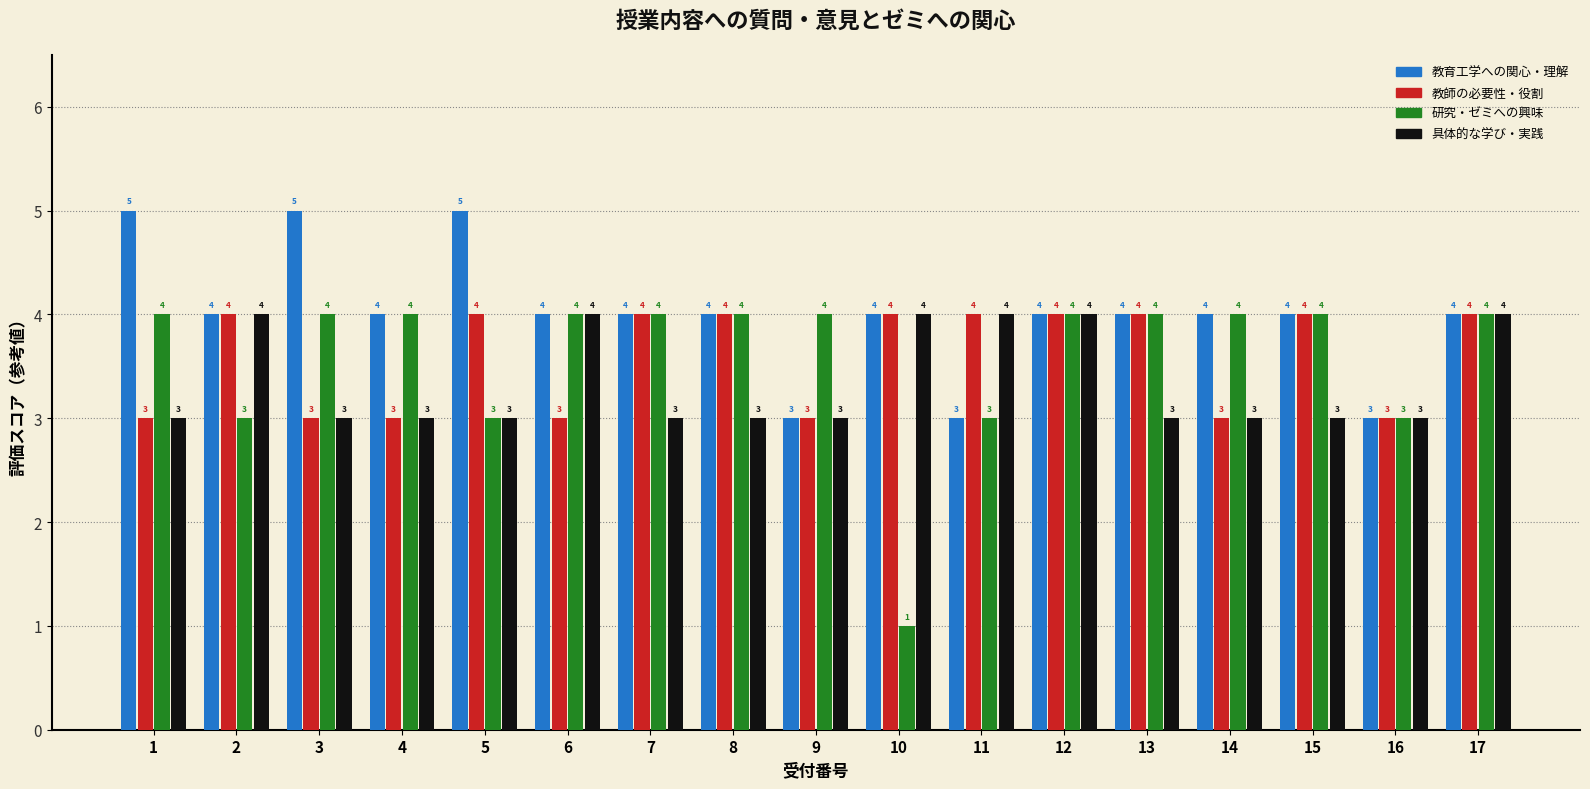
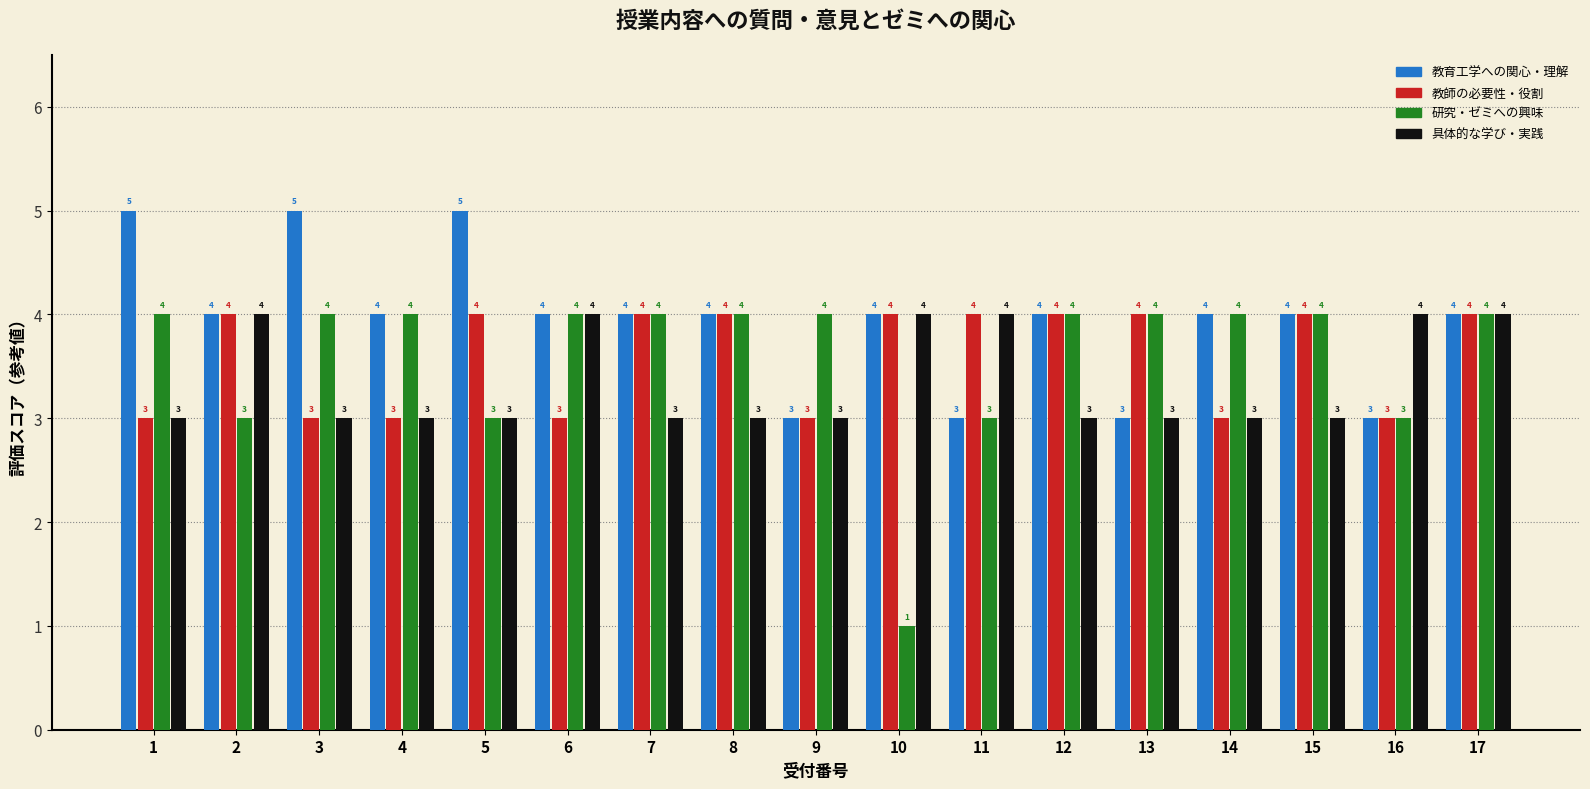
具体的な学び・実践, 12: 4 -> 3
教育工学への関心・理解, 13: 4 -> 3
具体的な学び・実践, 16: 3 -> 4
